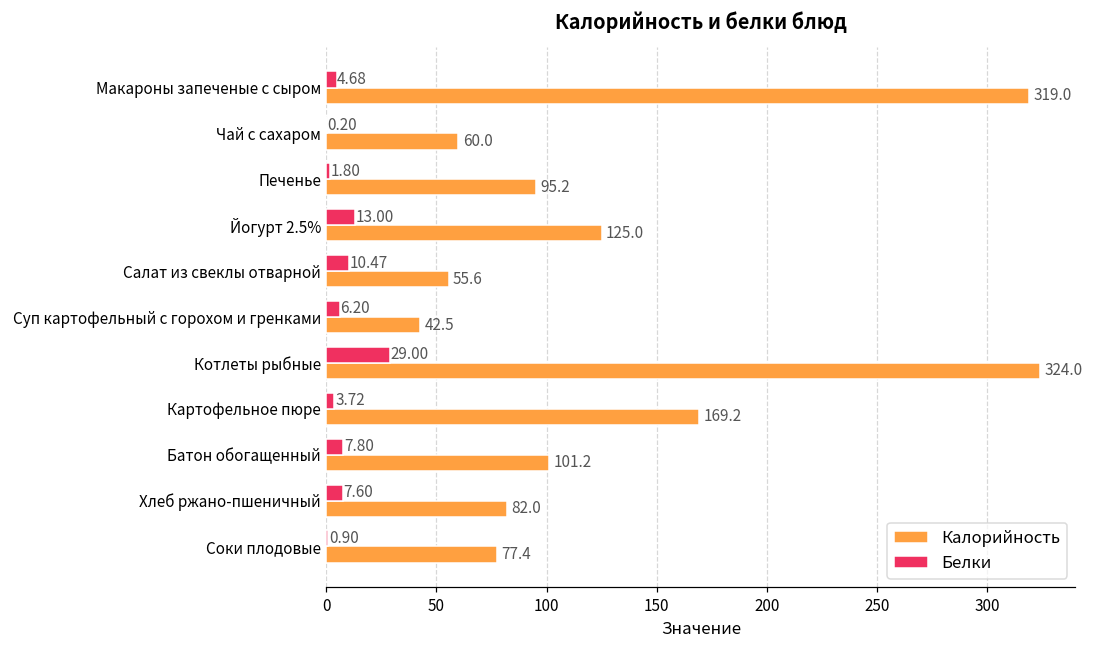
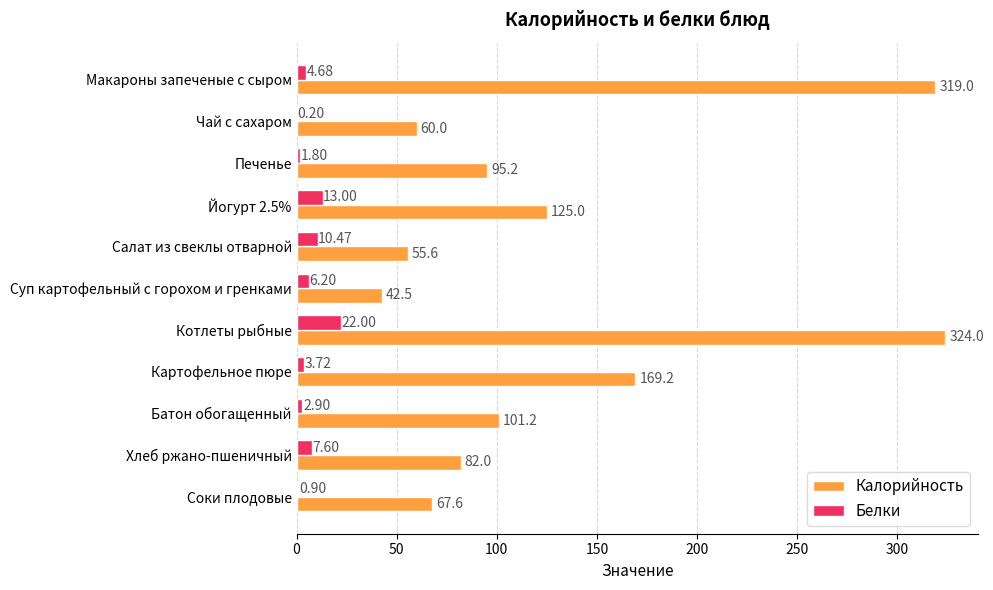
Белки, Котлеты рыбные: 29.00 -> 22.00
Белки, Батон обогащенный: 7.80 -> 2.90
Калорийность, Соки плодовые: 77.4 -> 67.6
